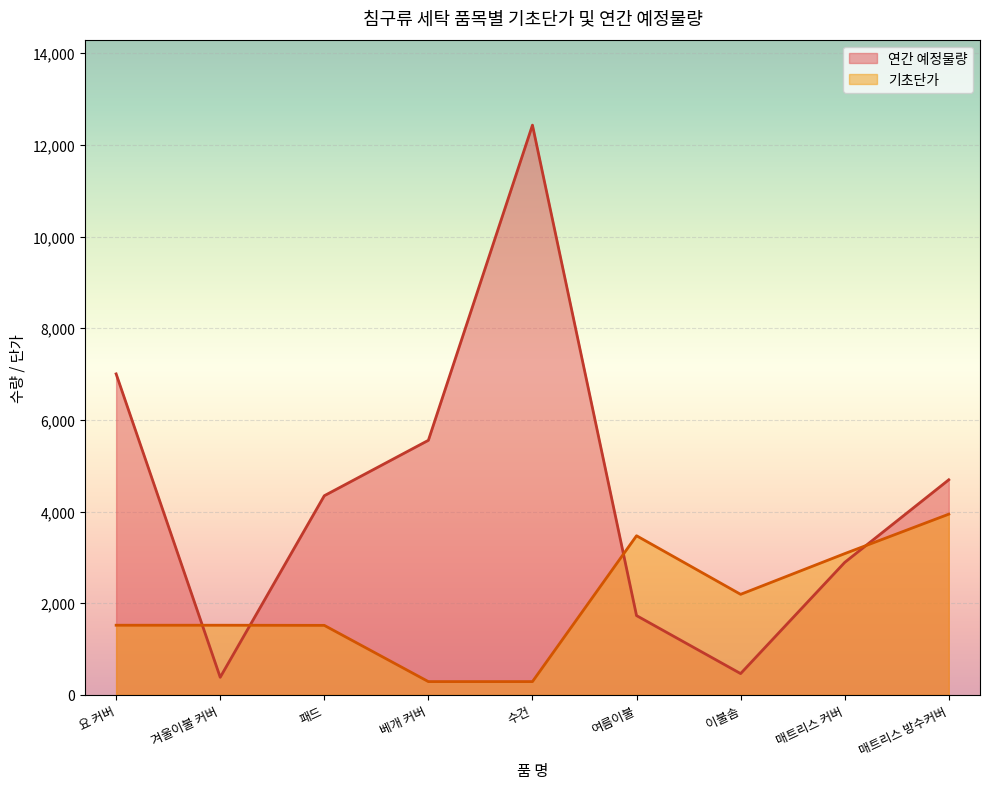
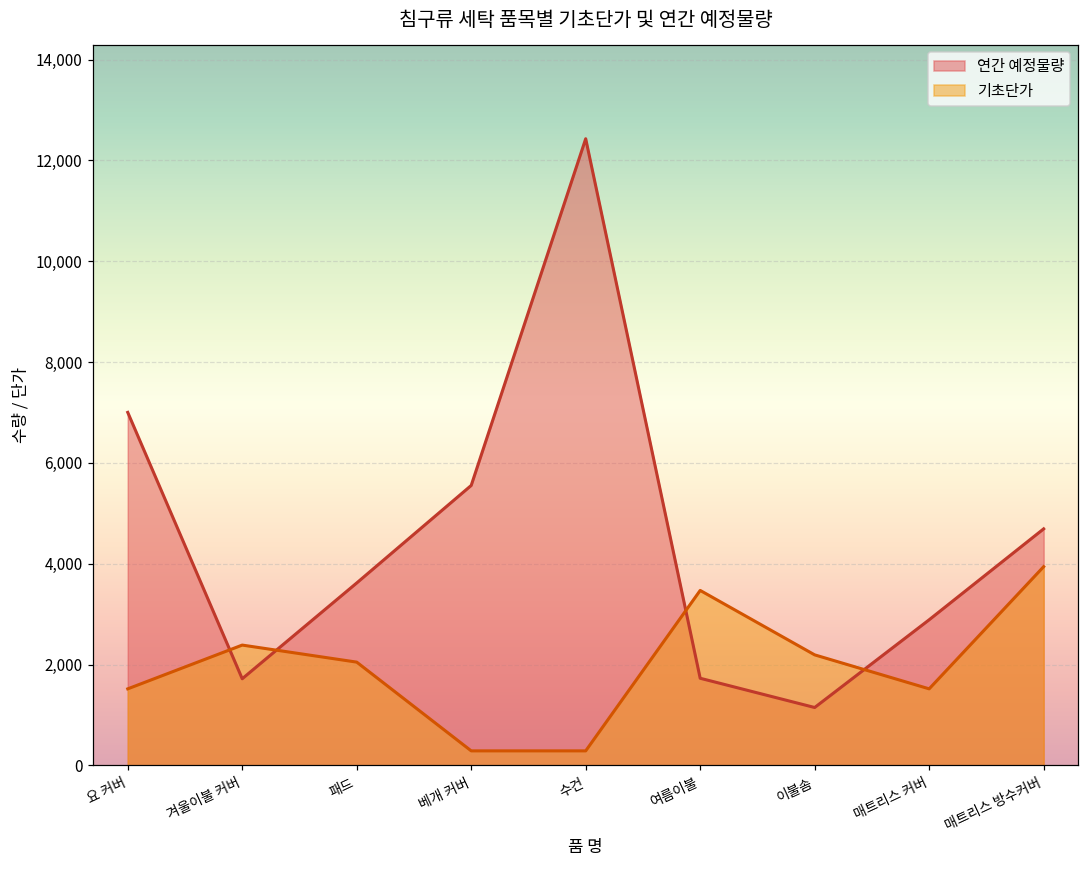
연간 예정물량, 겨울이불 커버: 400 -> 1,700
기초단가, 겨울이불 커버: 1,500 -> 2,400
연간 예정물량, 패드: 4,300 -> 3,600
기초단가, 패드: 1,500 -> 2,100
연간 예정물량, 이불솜: 500 -> 1,200
기초단가, 매트리스 커버: 3,100 -> 1,500
